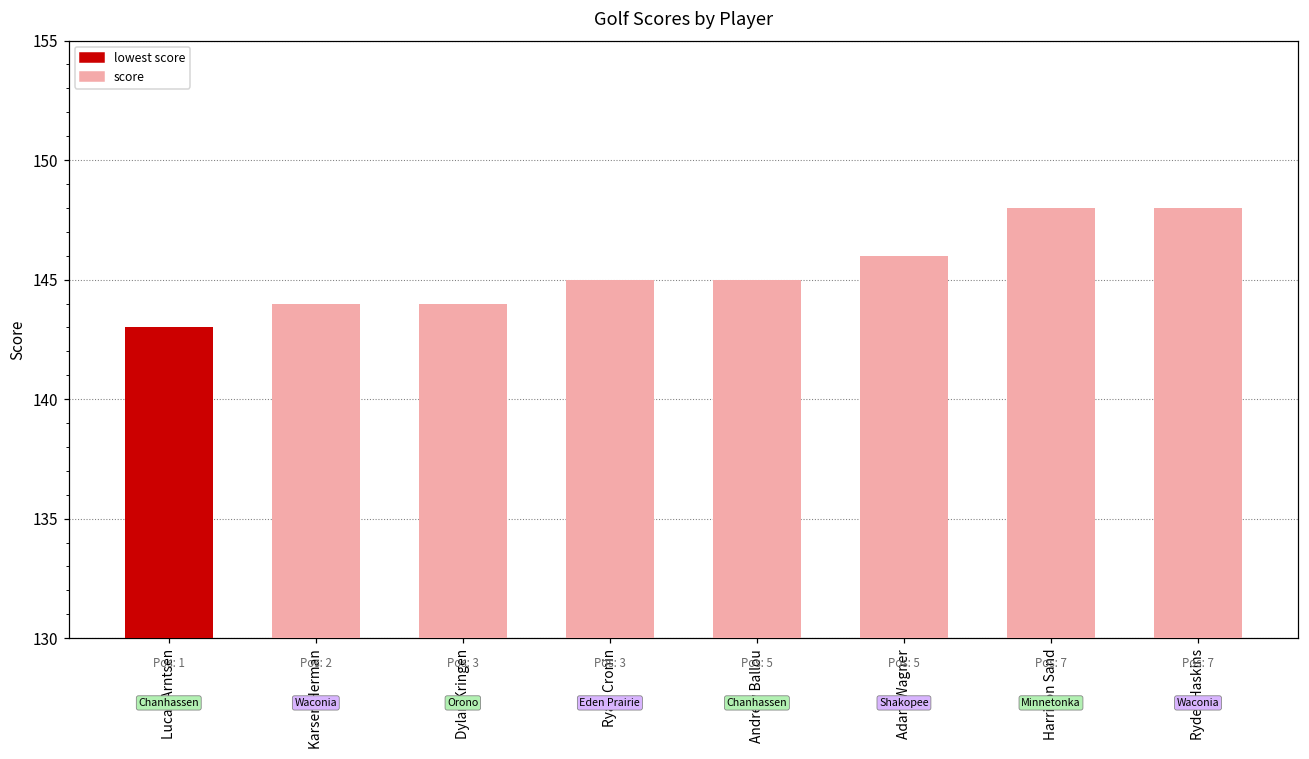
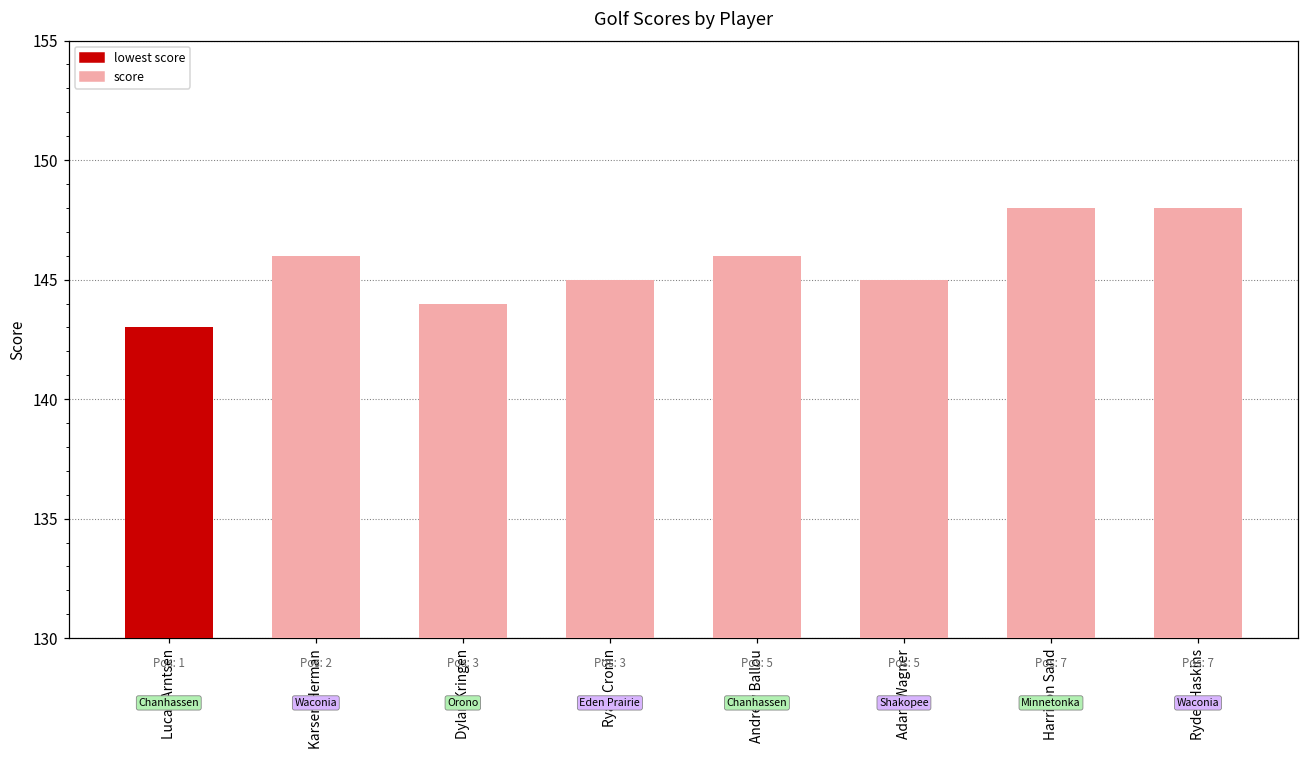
Karsen Herman: 144 -> 146
Andrew Ballou: 145 -> 146
Adam Wagner: 146 -> 145
